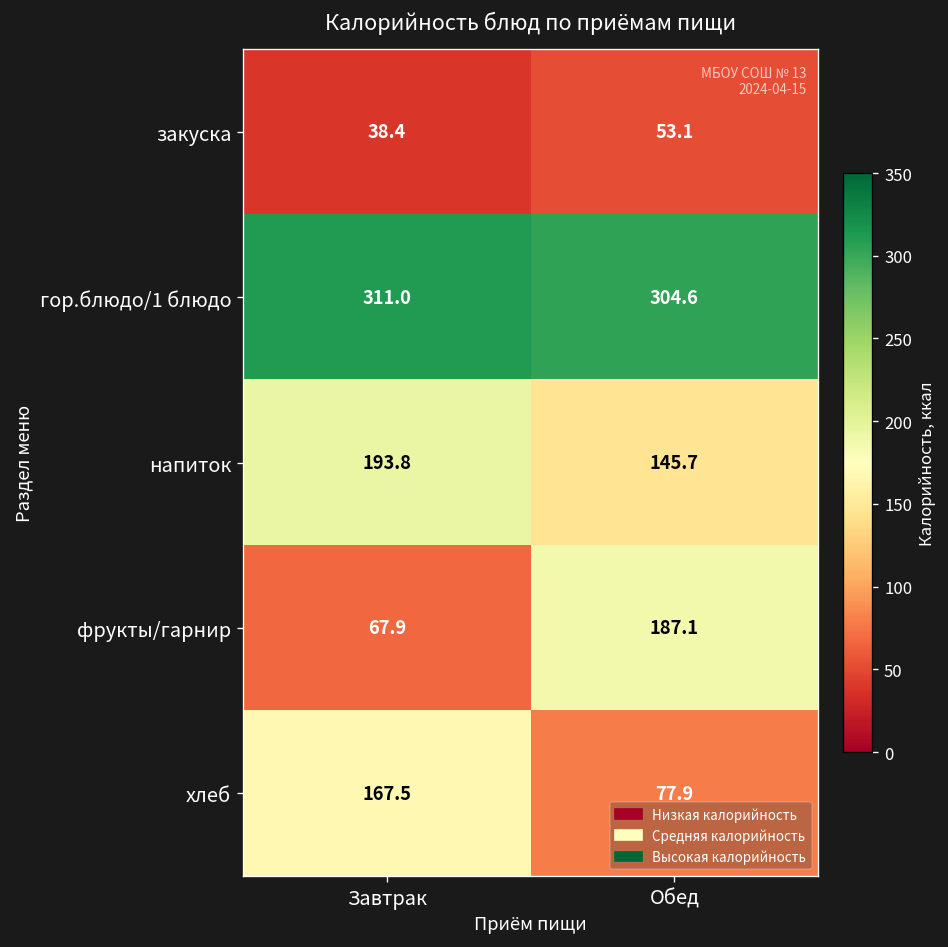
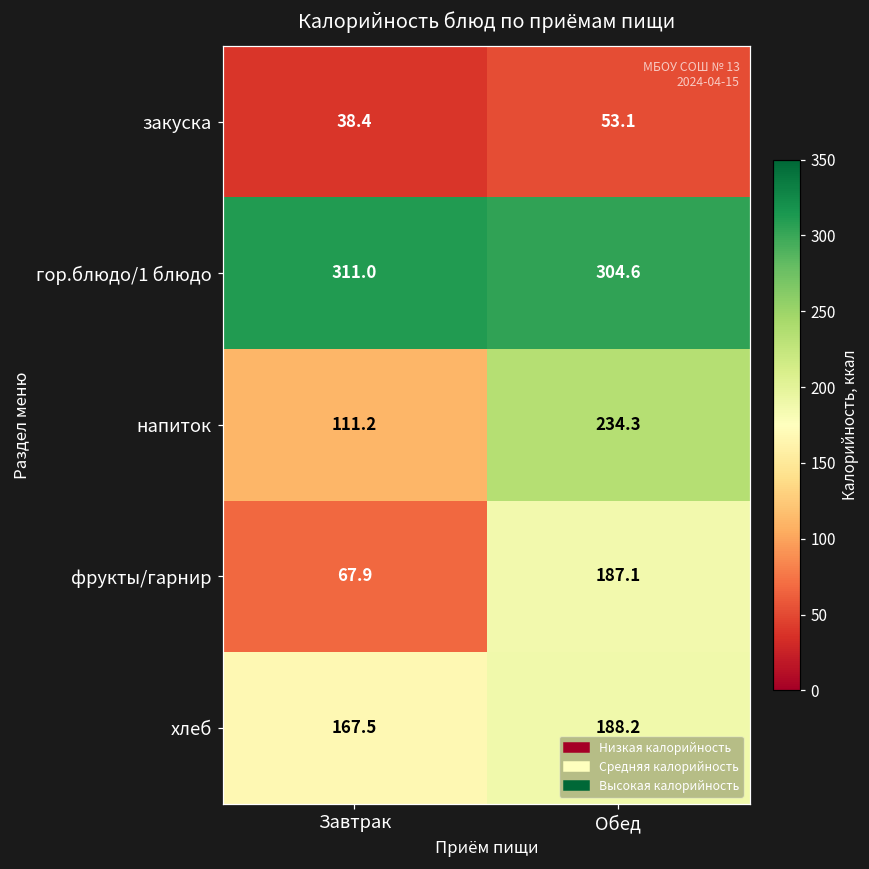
напиток, Завтрак: 193.8 -> 111.2
напиток, Обед: 145.7 -> 234.3
хлеб, Обед: 77.9 -> 188.2
